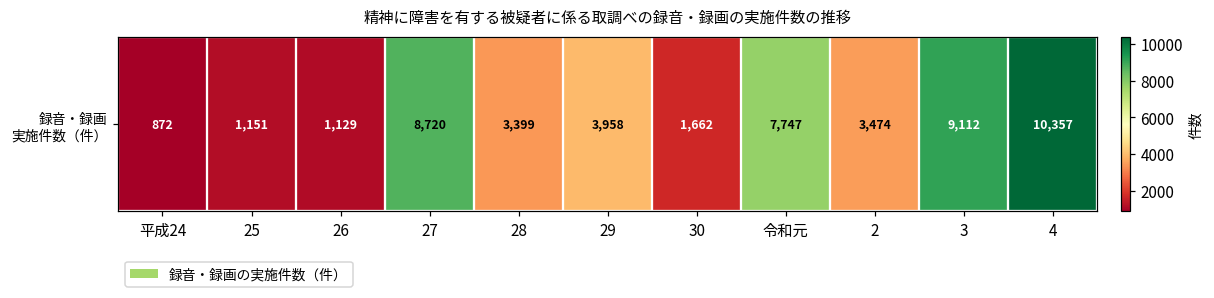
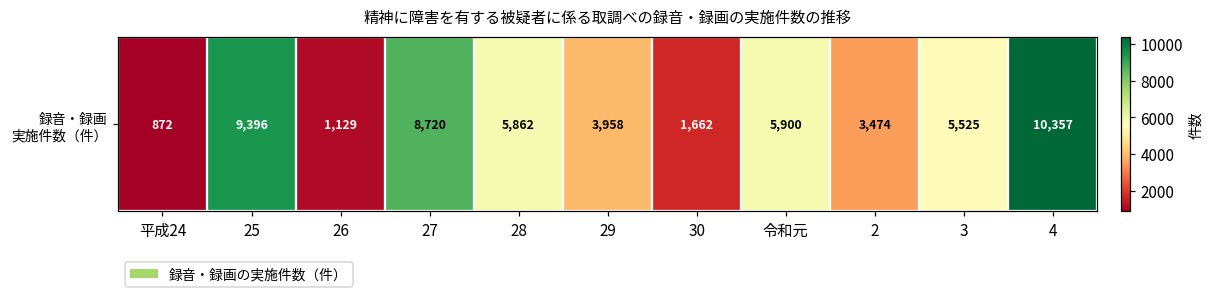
録音・録画 実施件数（件）, 25: 1,151 -> 9,396
録音・録画 実施件数（件）, 28: 3,399 -> 5,862
録音・録画 実施件数（件）, 令和元: 7,747 -> 5,900
録音・録画 実施件数（件）, 3: 9,112 -> 5,525
